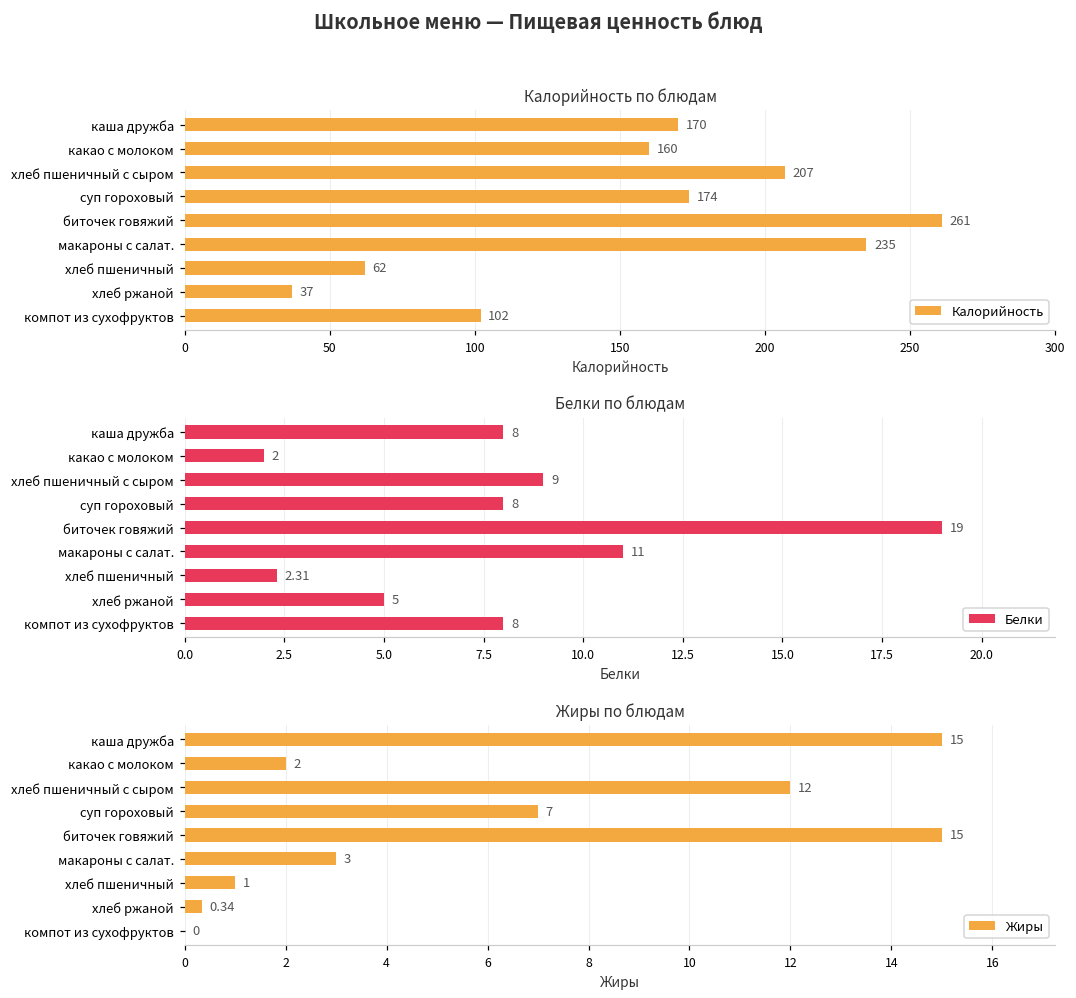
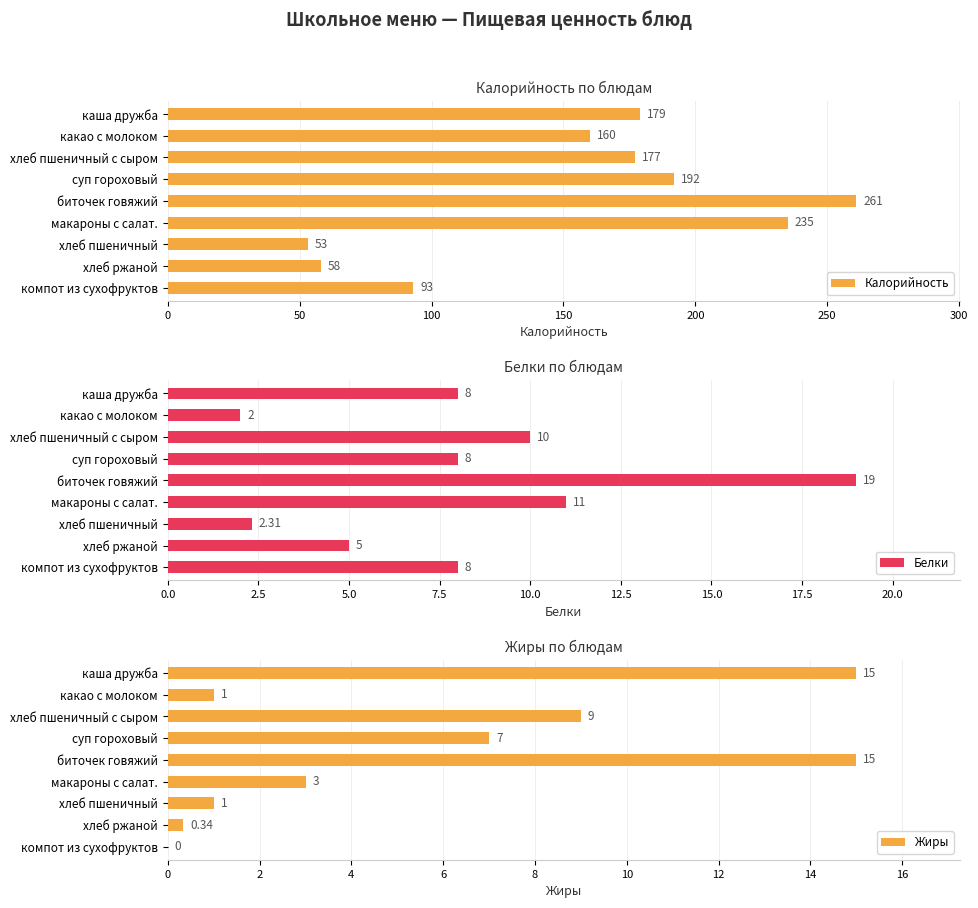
Калорийность по блюдам, каша дружба: 170 -> 179
Калорийность по блюдам, хлеб пшеничный с сыром: 207 -> 177
Калорийность по блюдам, суп гороховый: 174 -> 192
Калорийность по блюдам, хлеб пшеничный: 62 -> 53
Калорийность по блюдам, хлеб ржаной: 37 -> 58
Калорийность по блюдам, компот из сухофруктов: 102 -> 93
Белки по блюдам, хлеб пшеничный с сыром: 9 -> 10
Жиры по блюдам, какао с молоком: 2 -> 1
Жиры по блюдам, хлеб пшеничный с сыром: 12 -> 9
